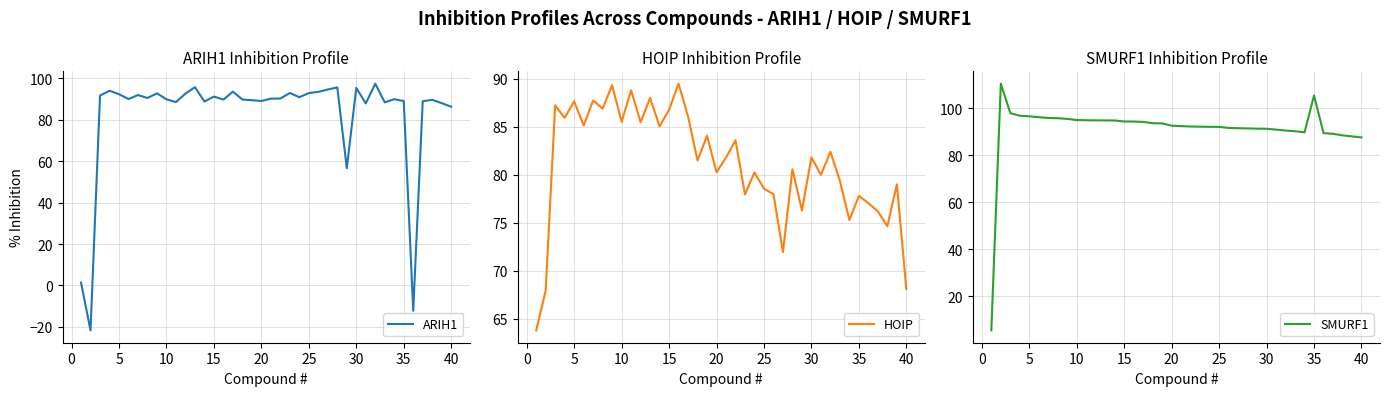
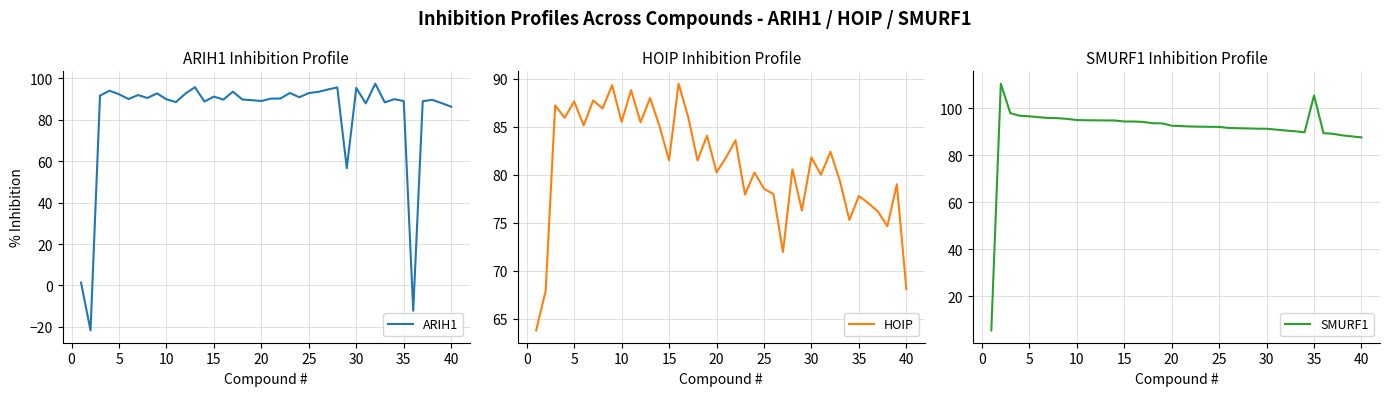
HOIP Inhibition Profile, 15: 87 -> 82
